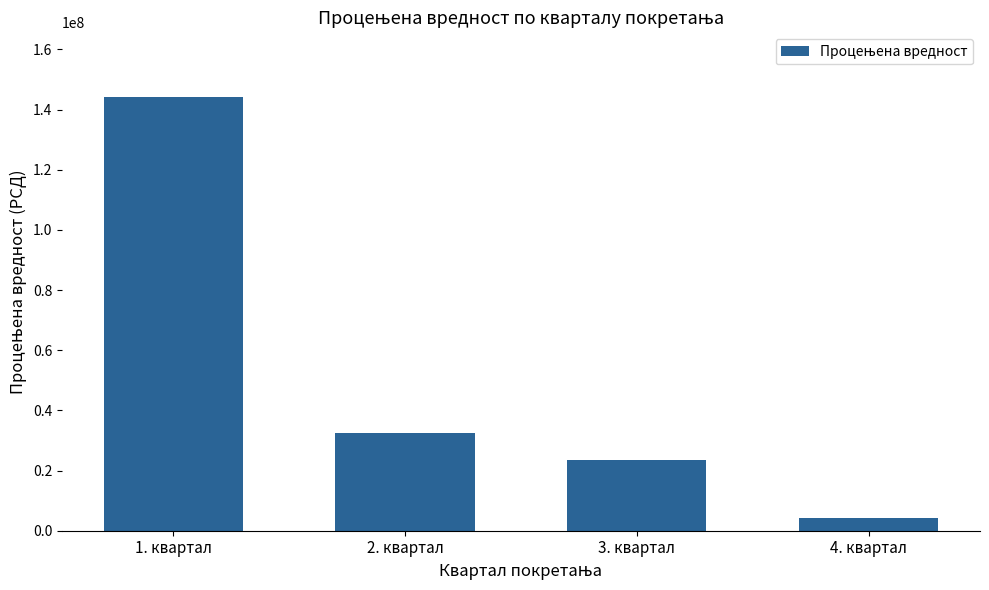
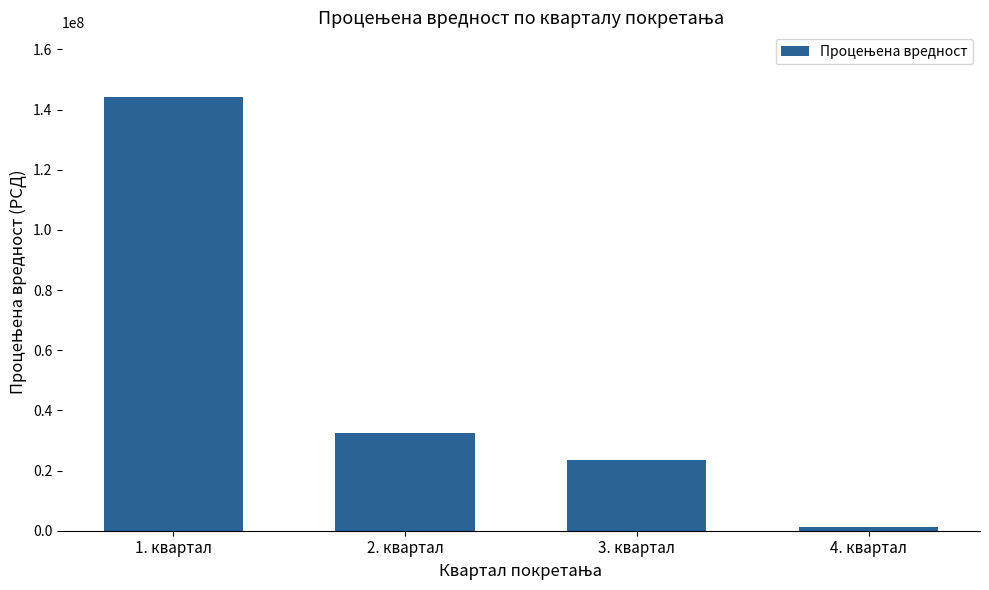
4. квартал: 4000000 -> 1000000
